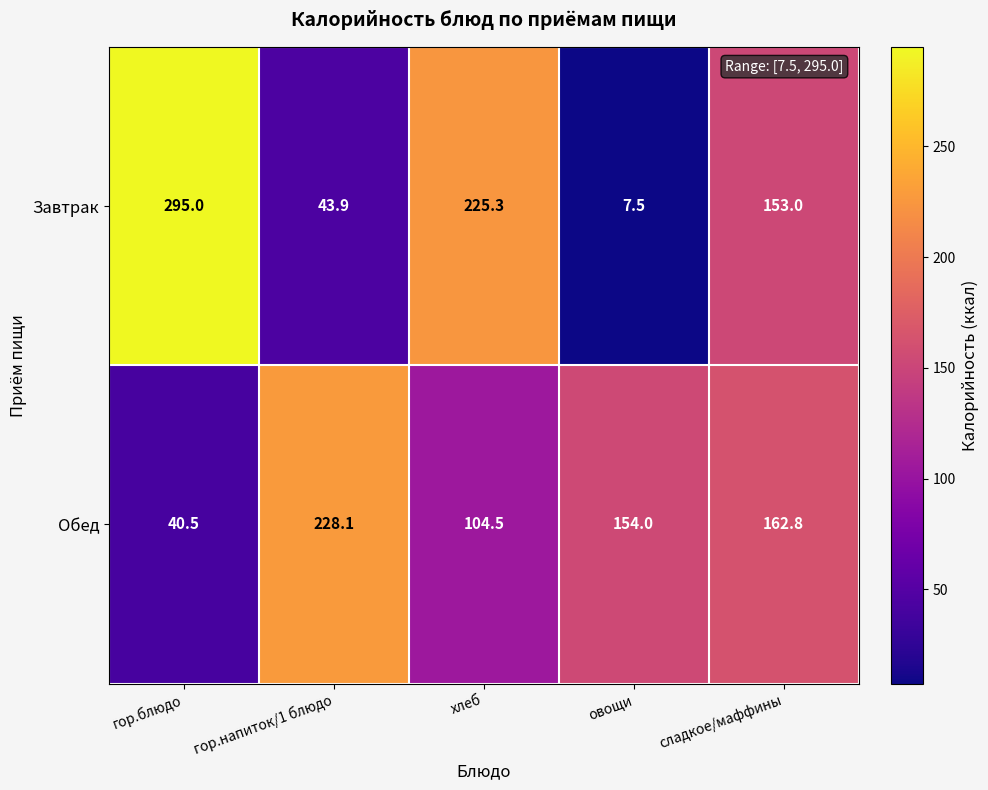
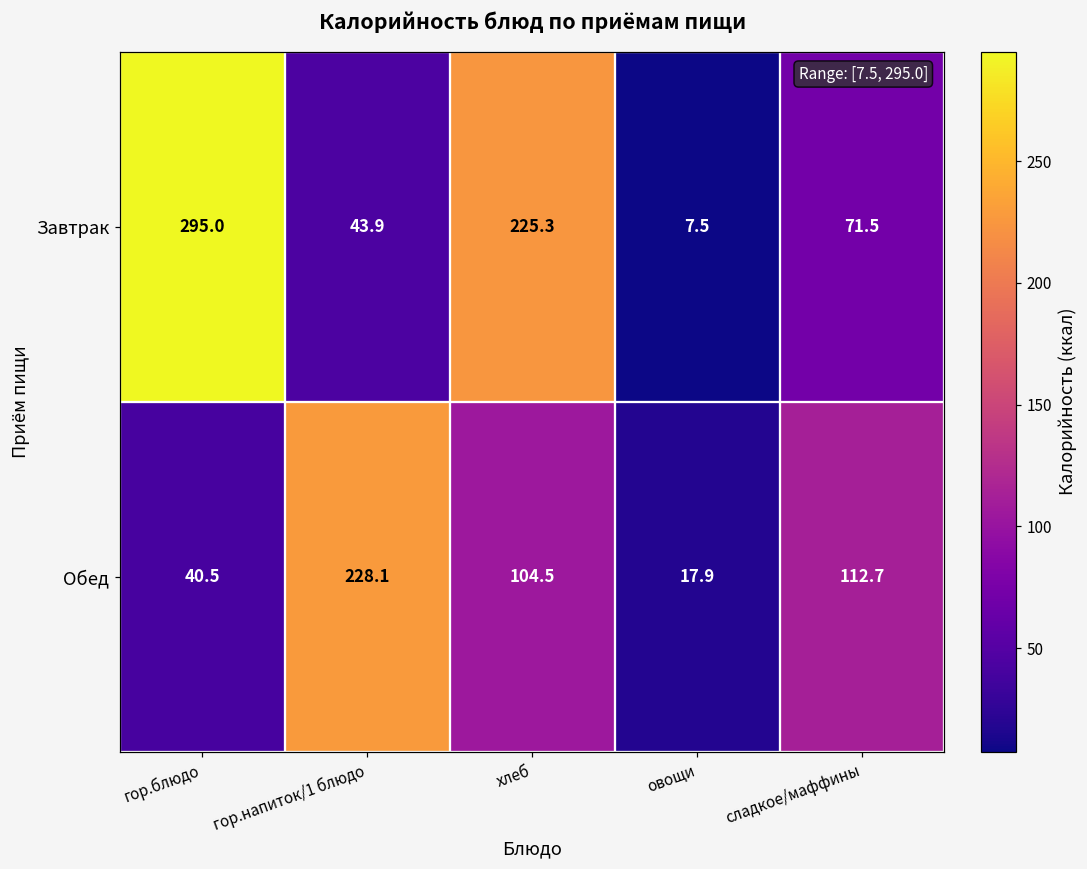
Завтрак, сладкое/маффины: 153.0 -> 71.5
Обед, овощи: 154.0 -> 17.9
Обед, сладкое/маффины: 162.8 -> 112.7
